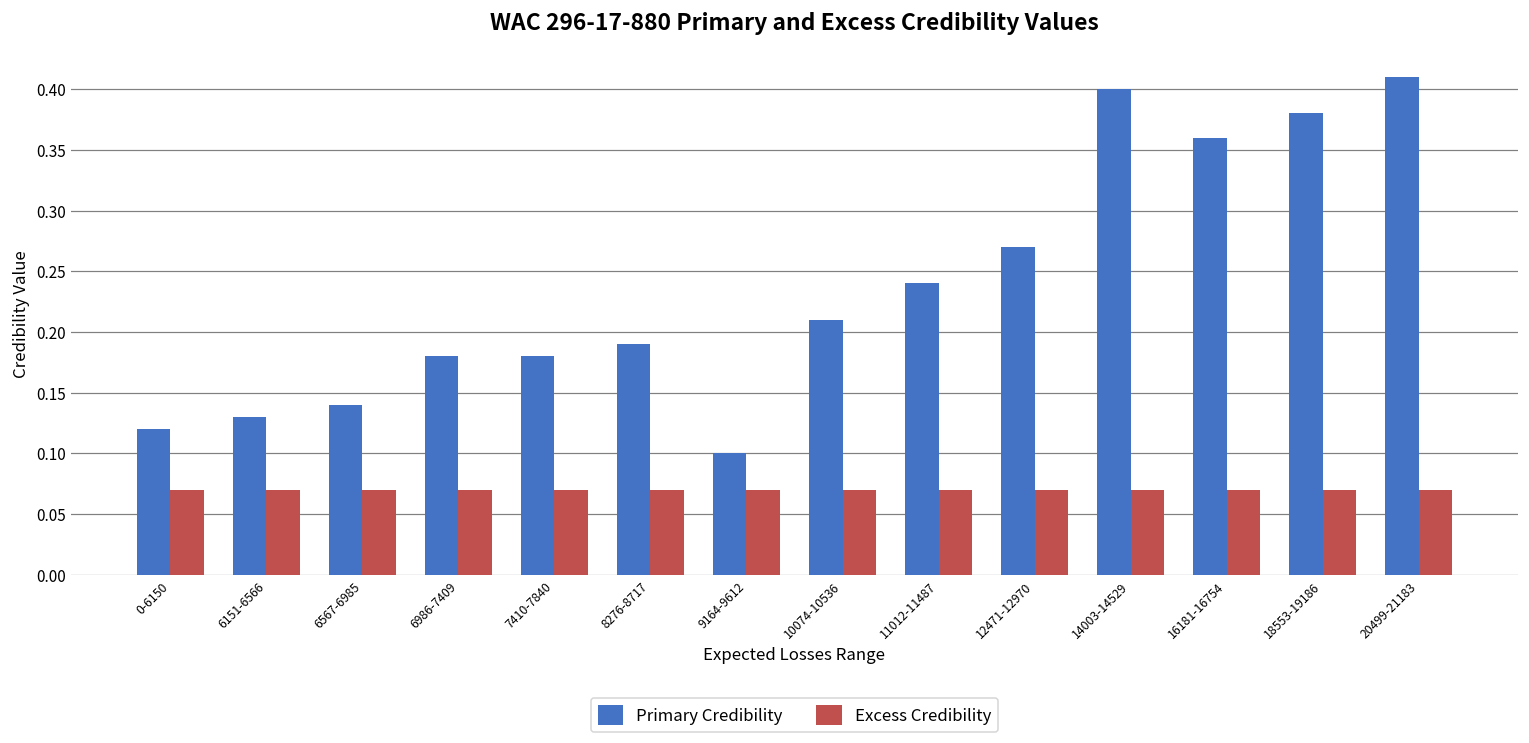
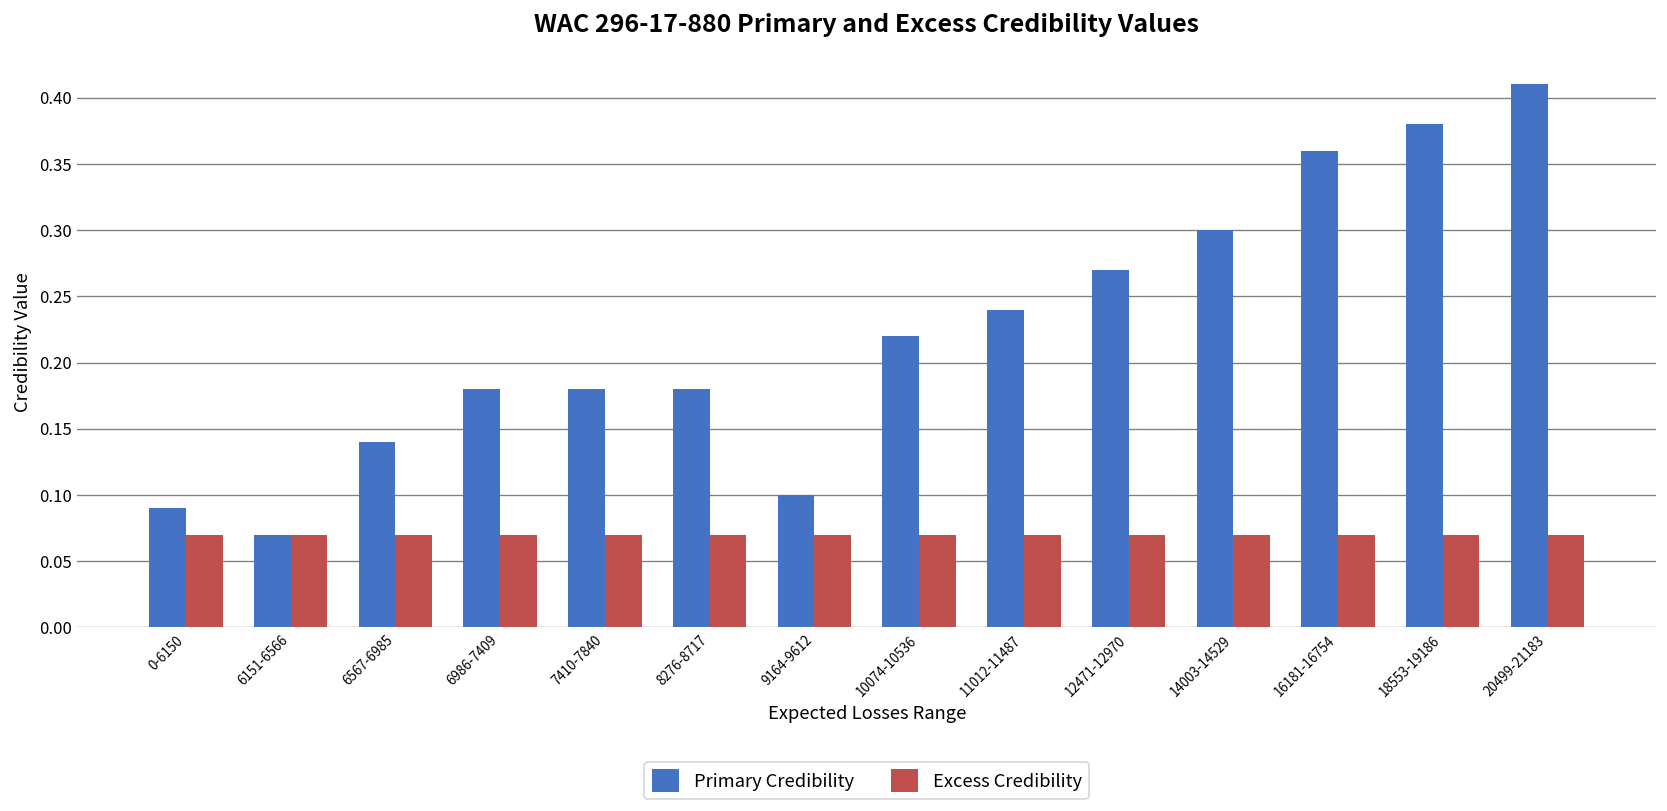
Primary Credibility, 0-6150: 0.12 -> 0.09
Primary Credibility, 6151-6566: 0.13 -> 0.07
Primary Credibility, 8276-8717: 0.19 -> 0.18
Primary Credibility, 10074-10536: 0.21 -> 0.22
Primary Credibility, 14003-14529: 0.4 -> 0.3
